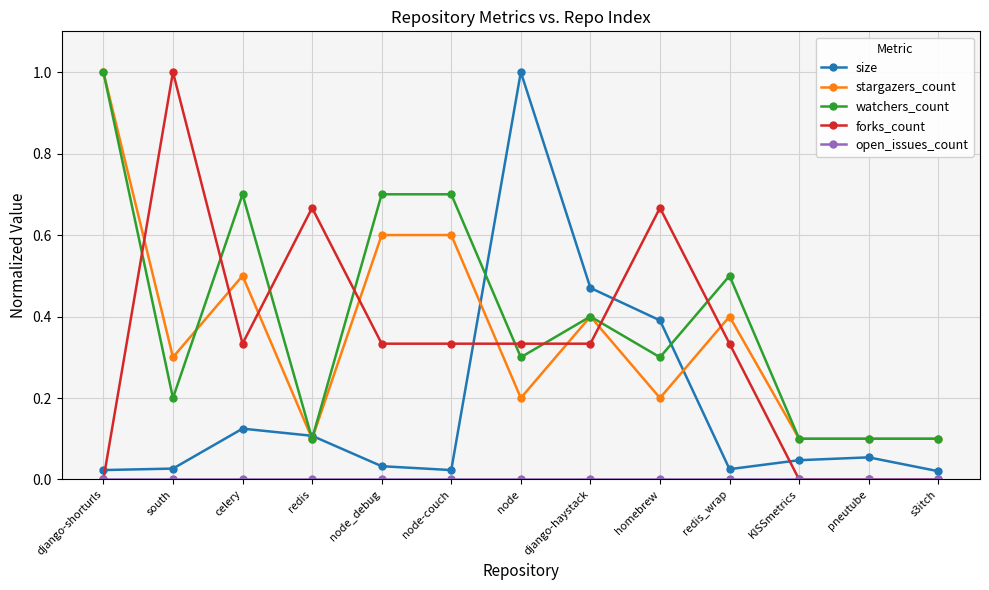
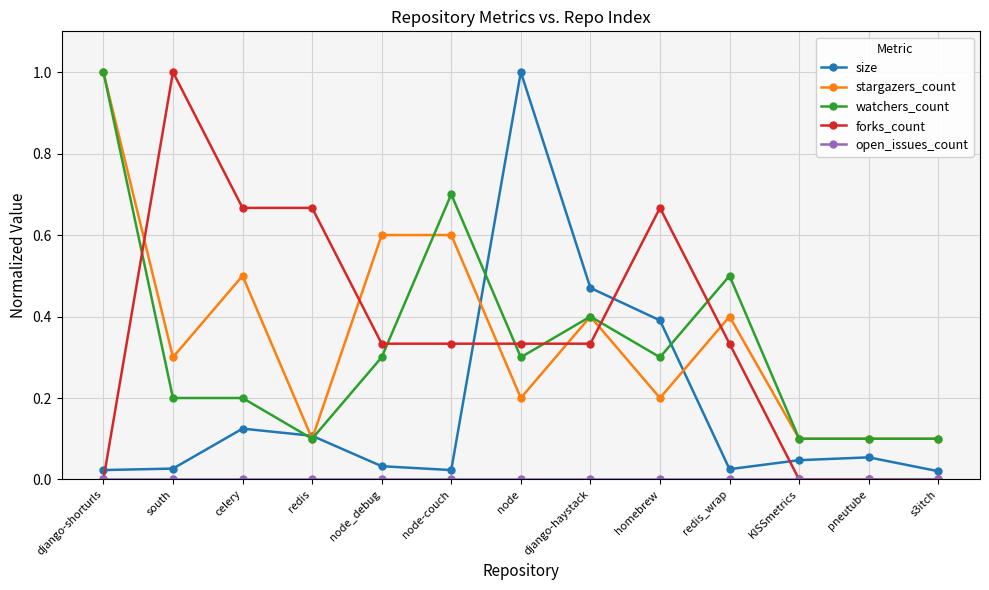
watchers_count, celery: 0.70 -> 0.20
forks_count, celery: 0.33 -> 0.67
watchers_count, node_debug: 0.70 -> 0.30
